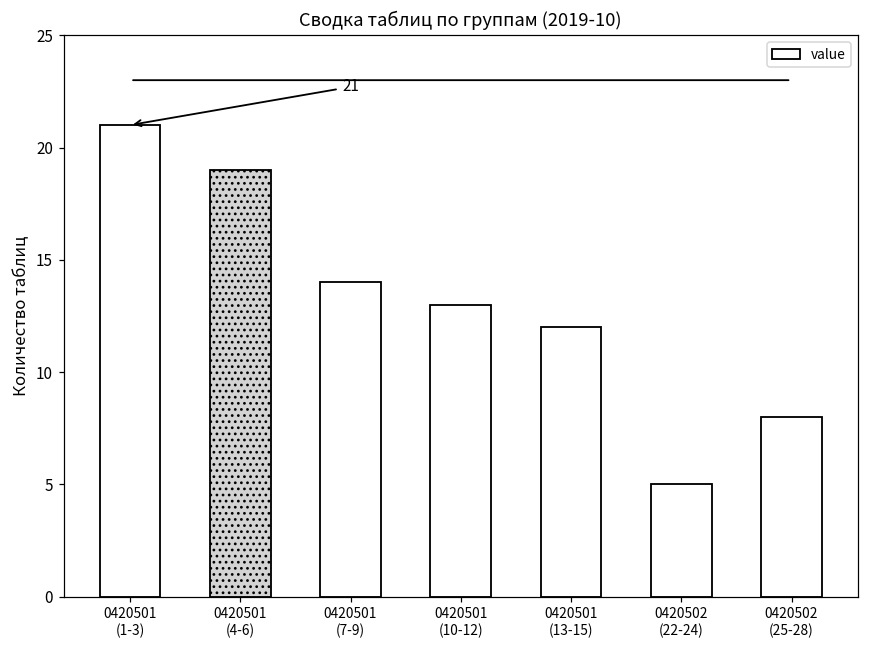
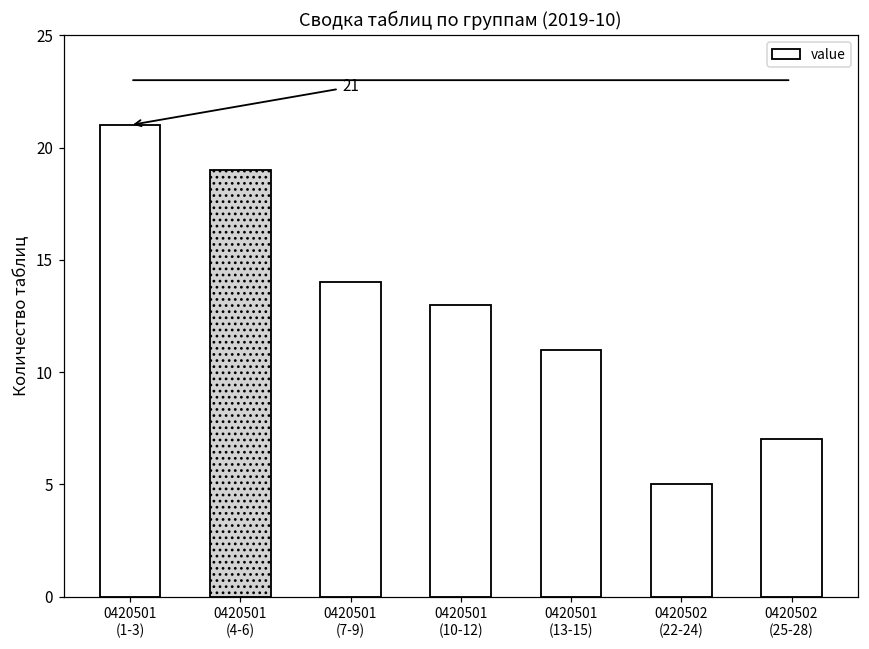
0420501 (13-15): 12 -> 11
0420502 (25-28): 8 -> 7
